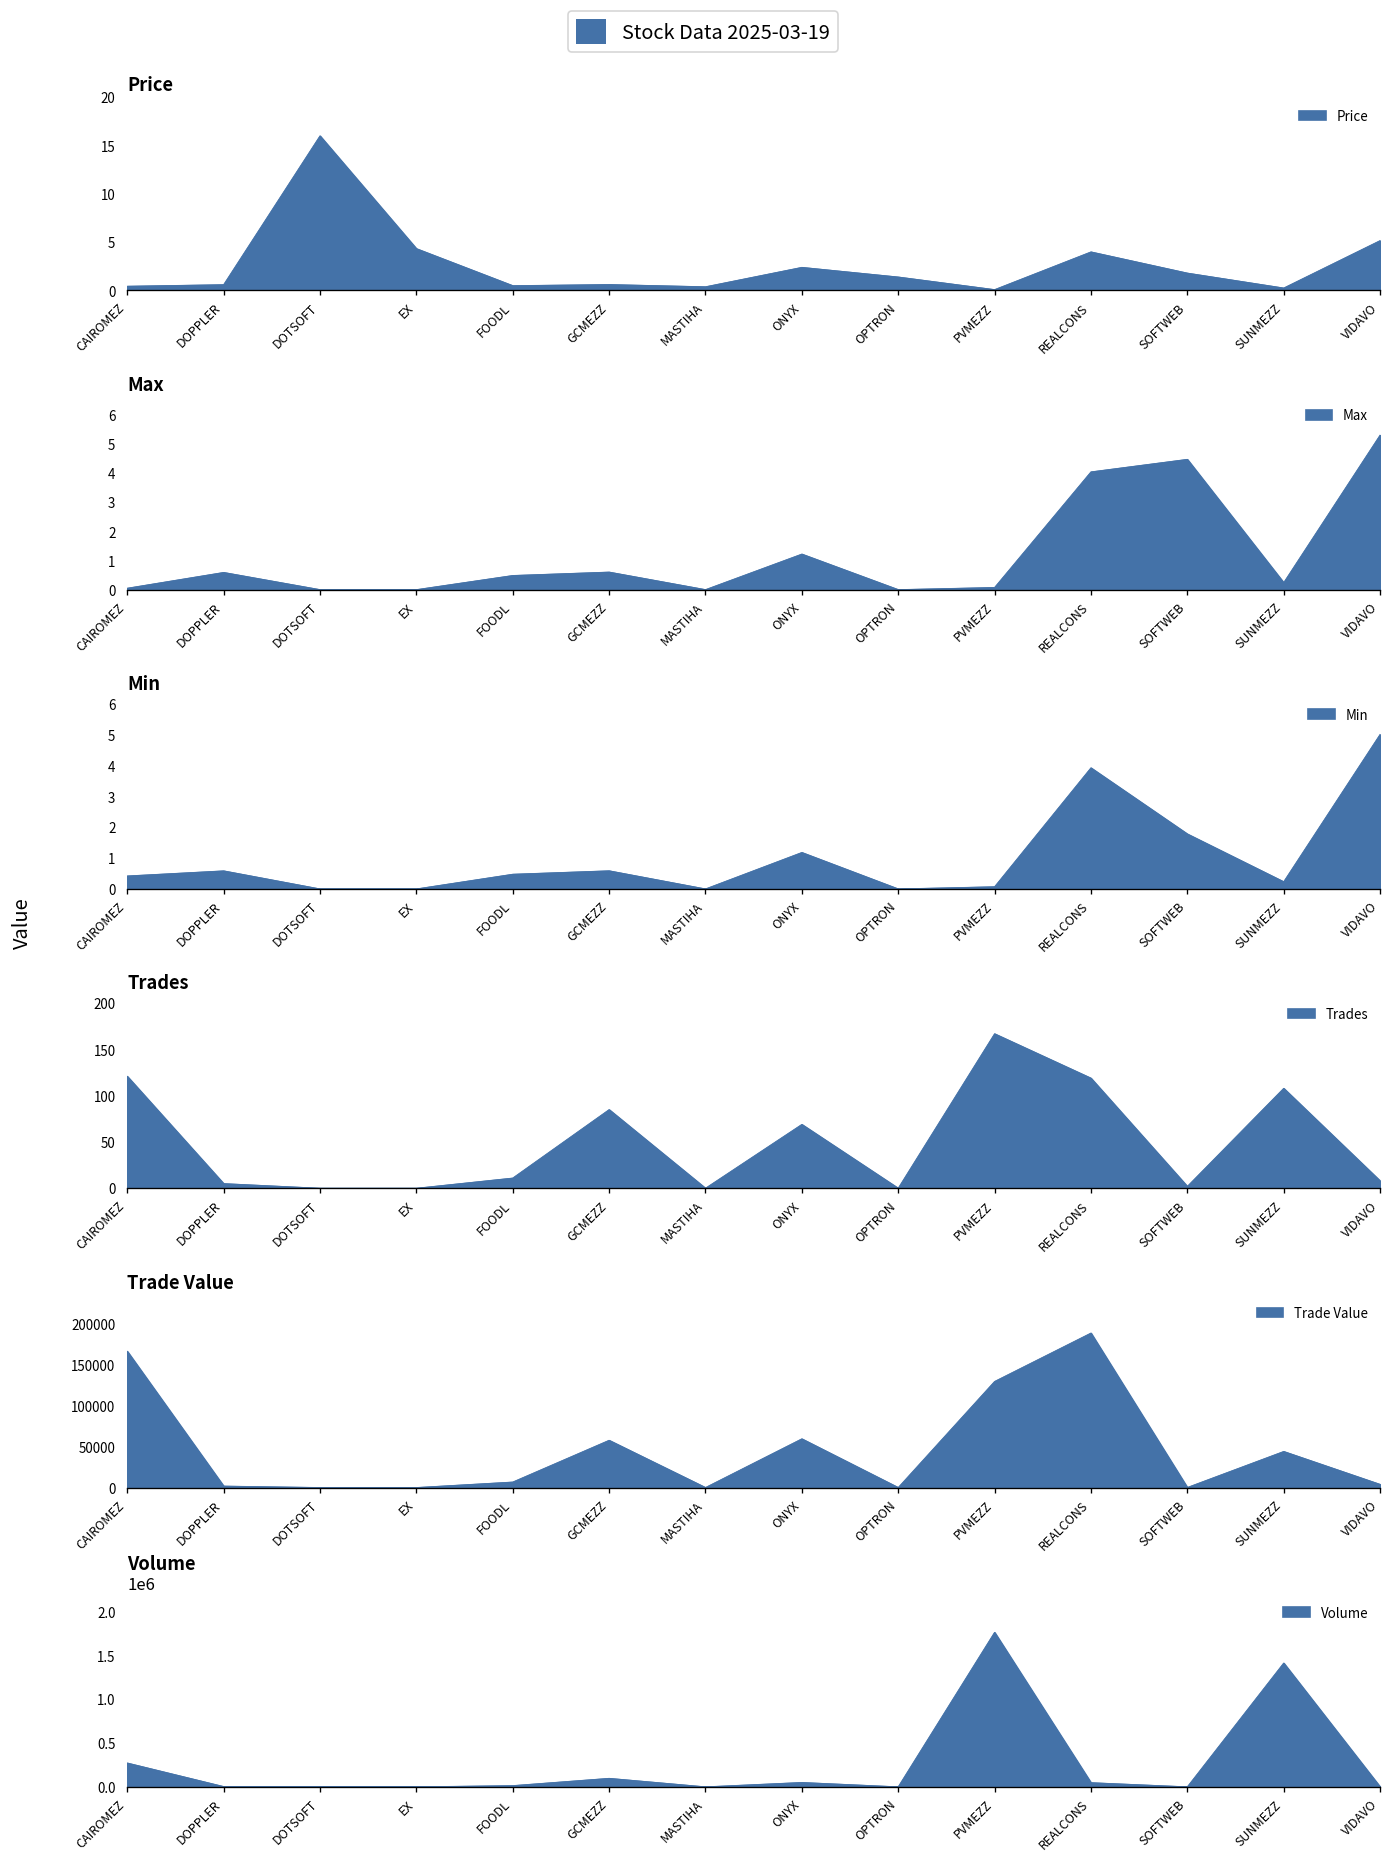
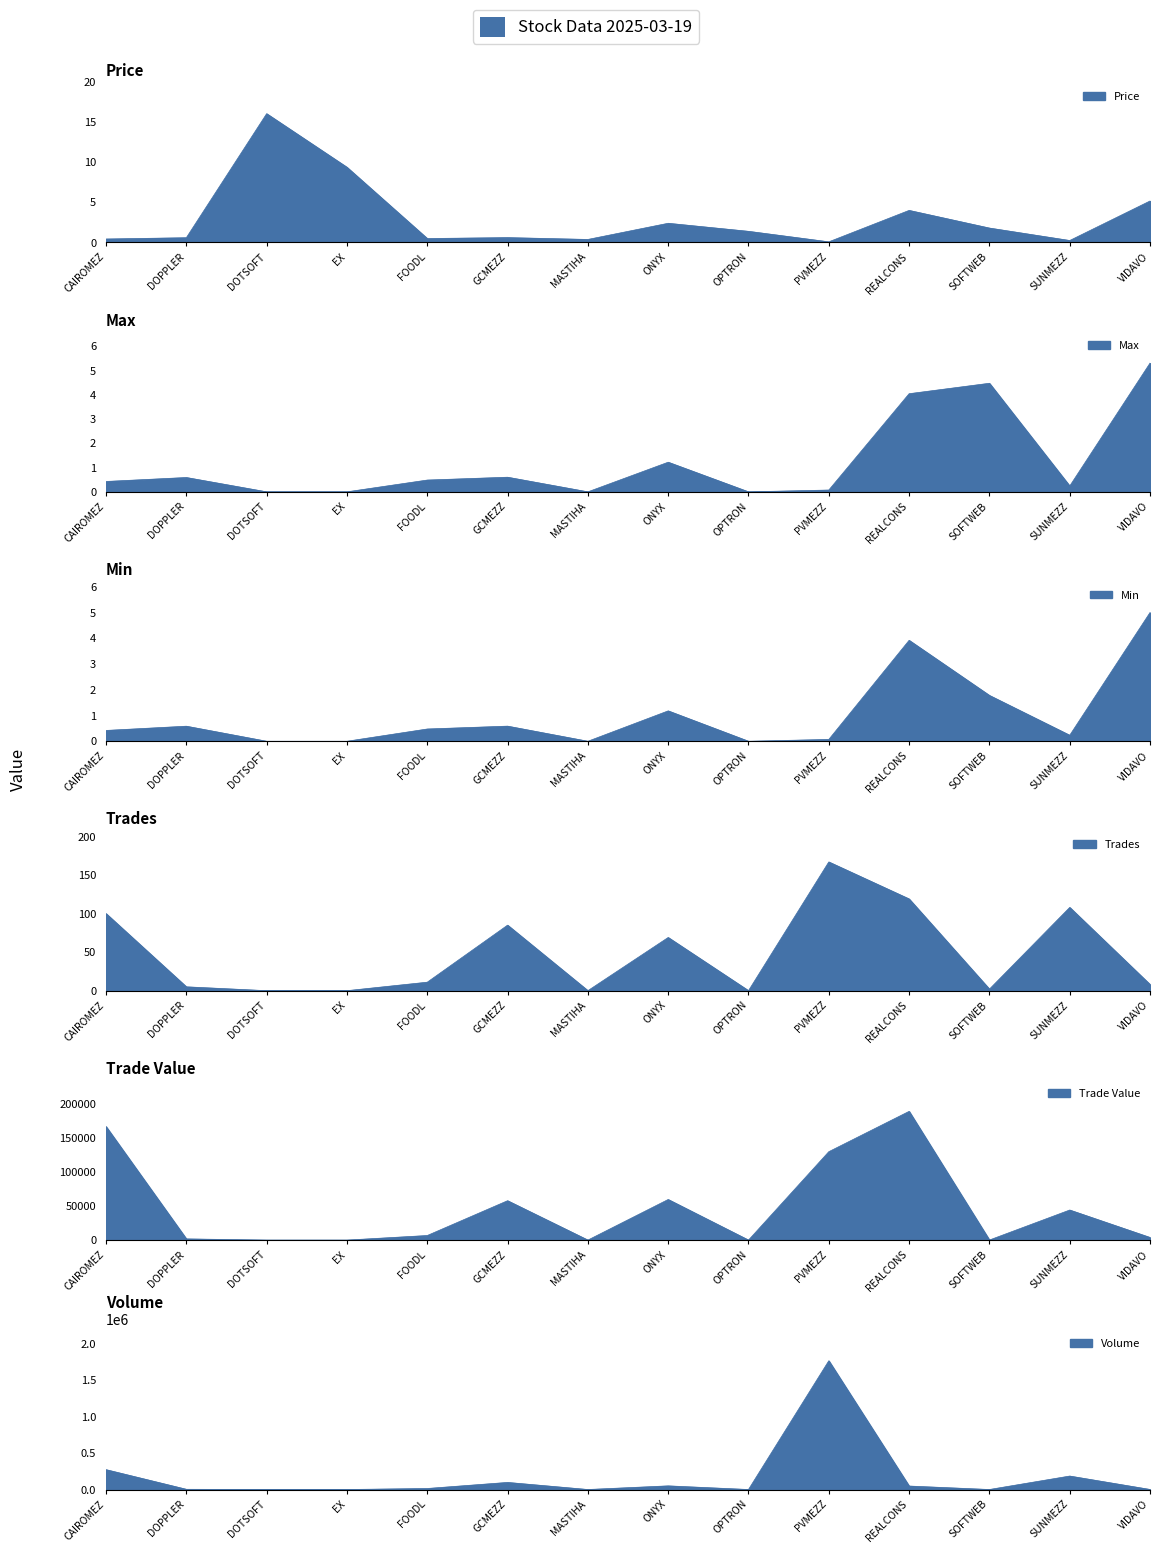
Price, EX: 4 -> 9
Max, CAIROMEZ: 0.0 -> 0.4
Trades, CAIROMEZ: 120 -> 100
Volume, SUNMEZZ: 1400000 -> 200000
